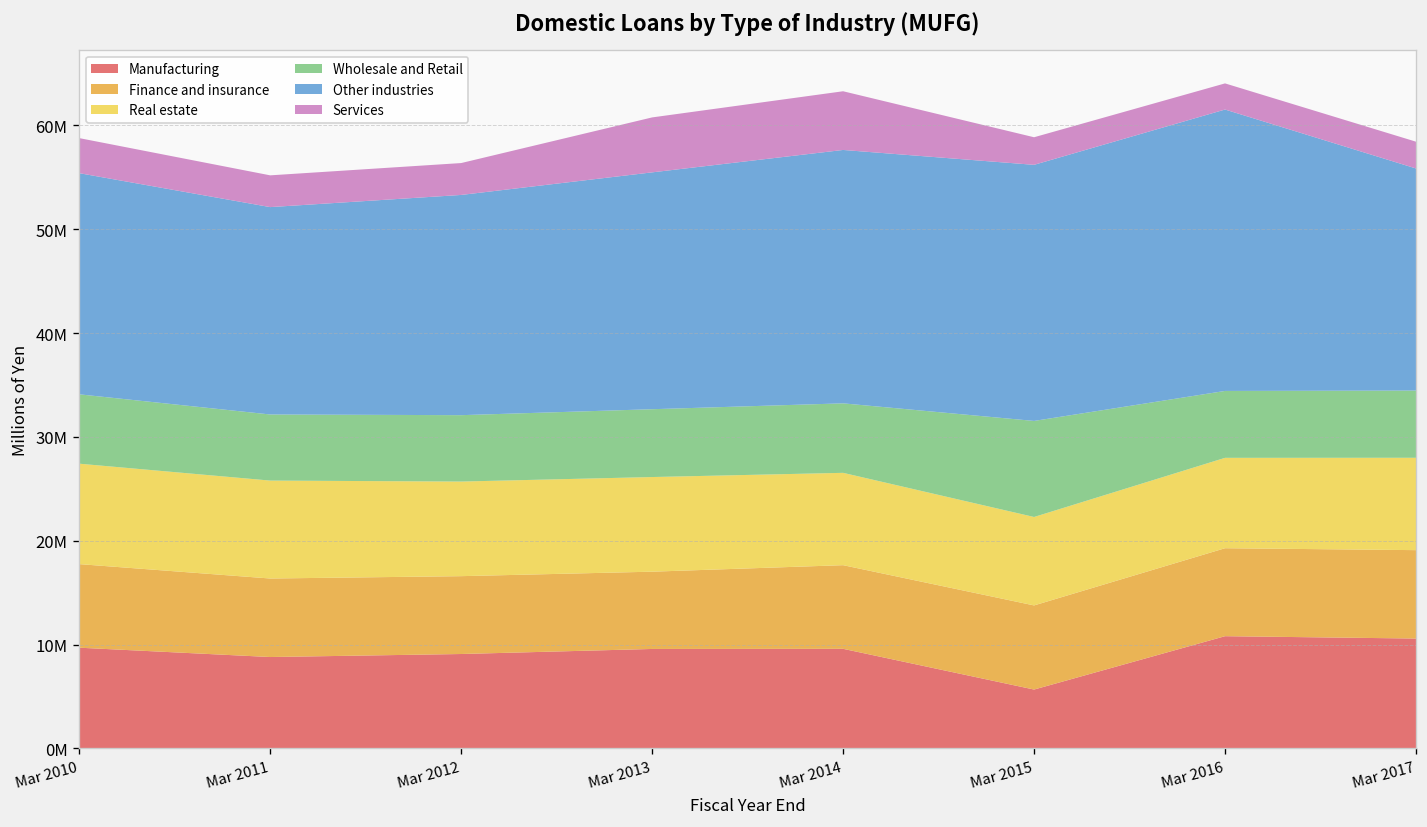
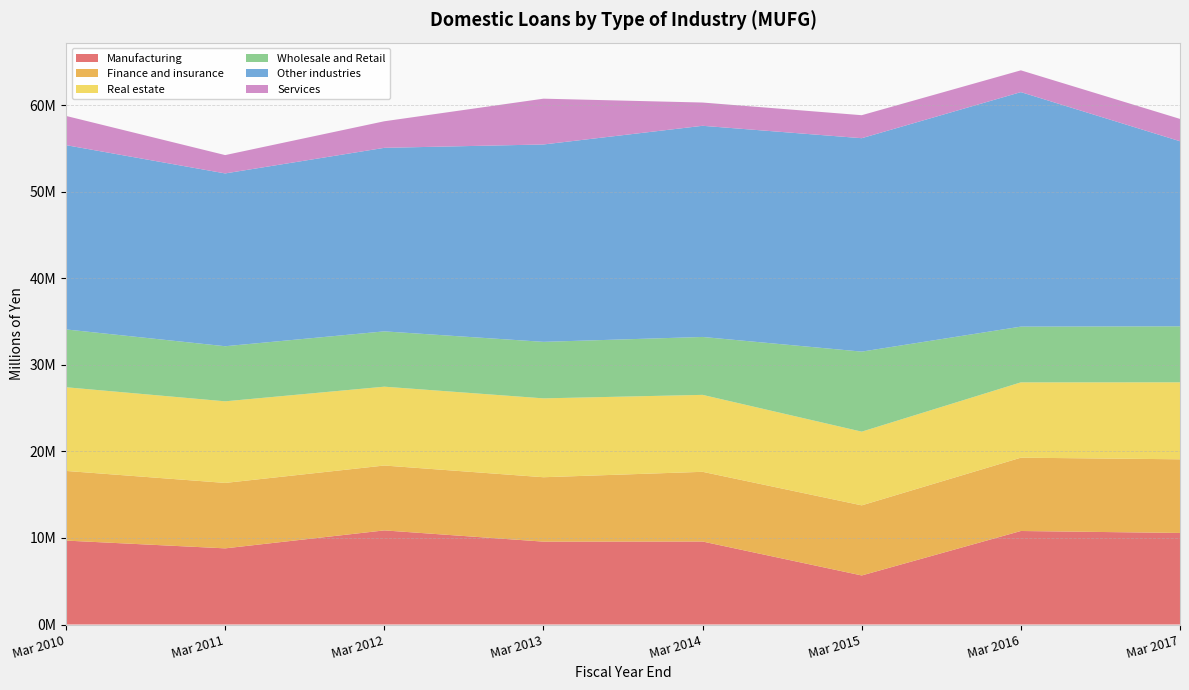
Services, Mar 2011: 3000000 -> 2000000
Manufacturing, Mar 2012: 9000000 -> 11000000
Services, Mar 2014: 6000000 -> 3000000
